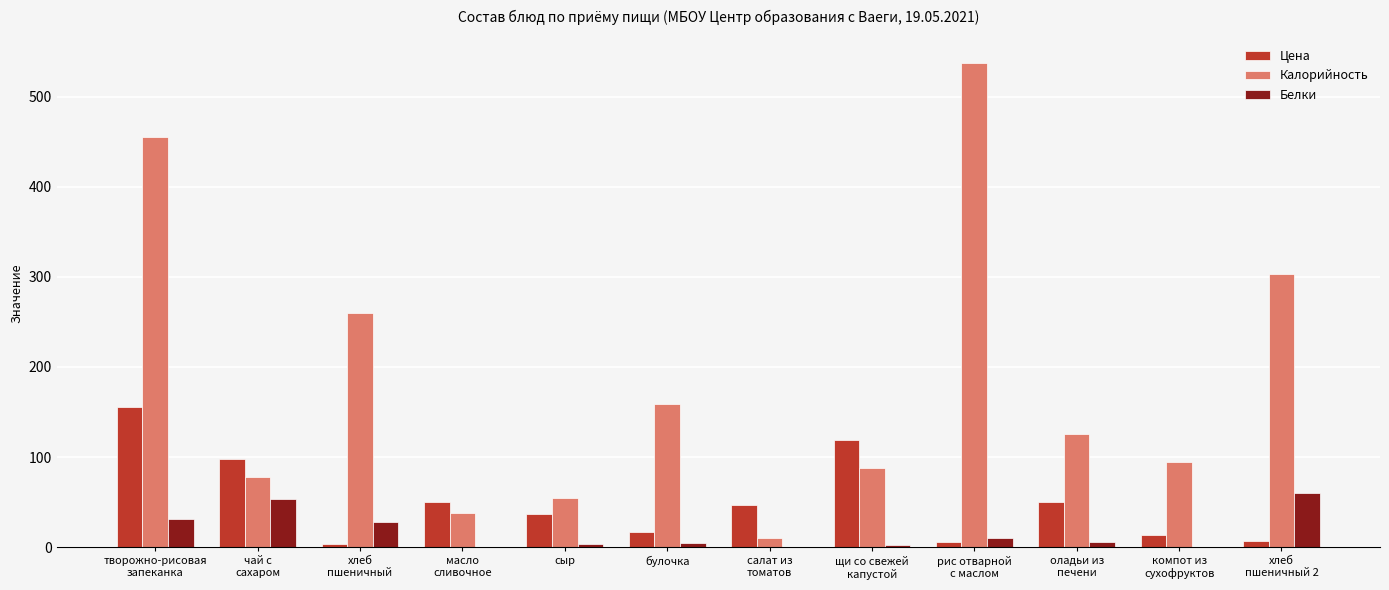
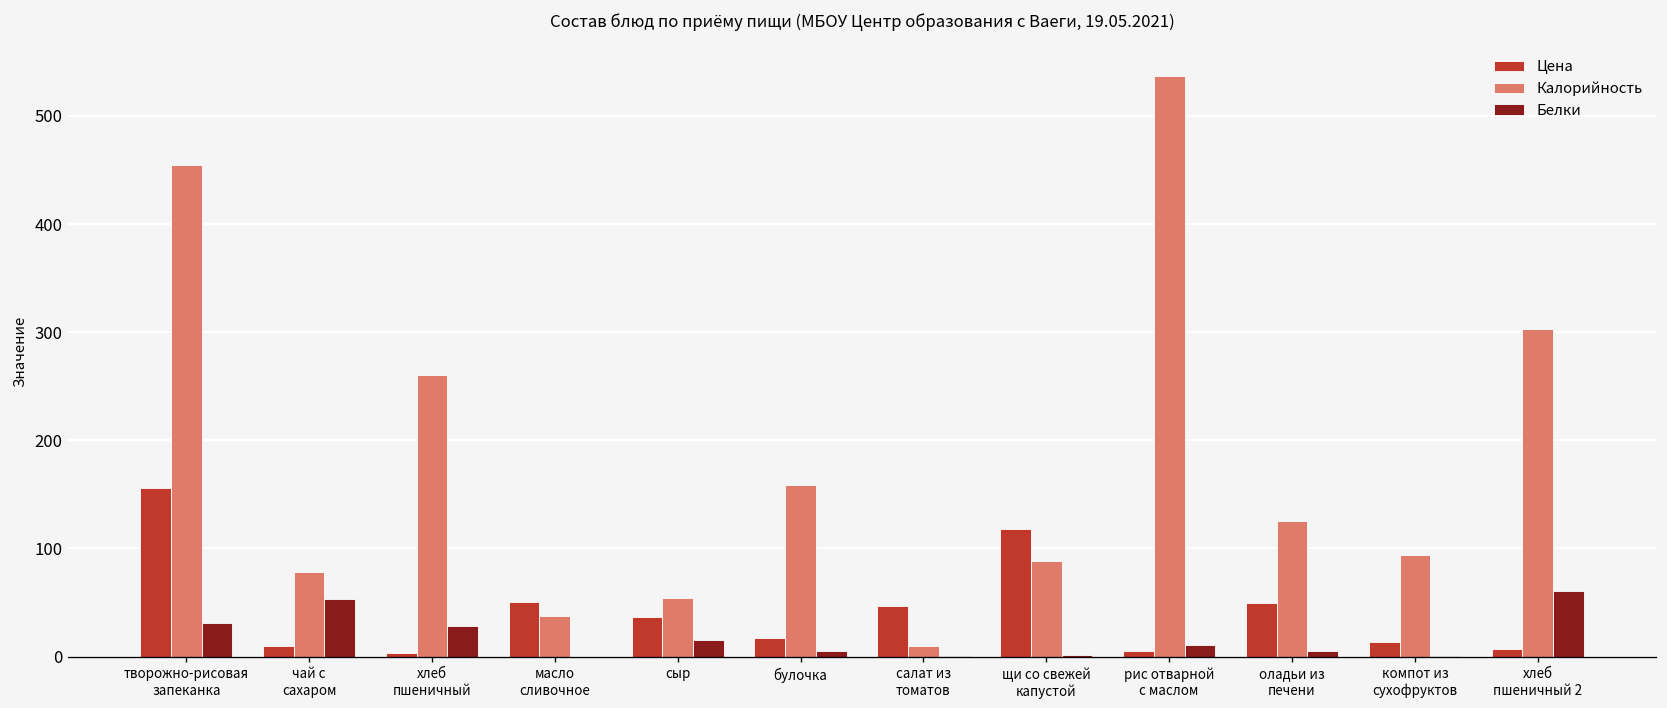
Цена, чай с сахаром: 100 -> 10
Белки, сыр: 0 -> 20
